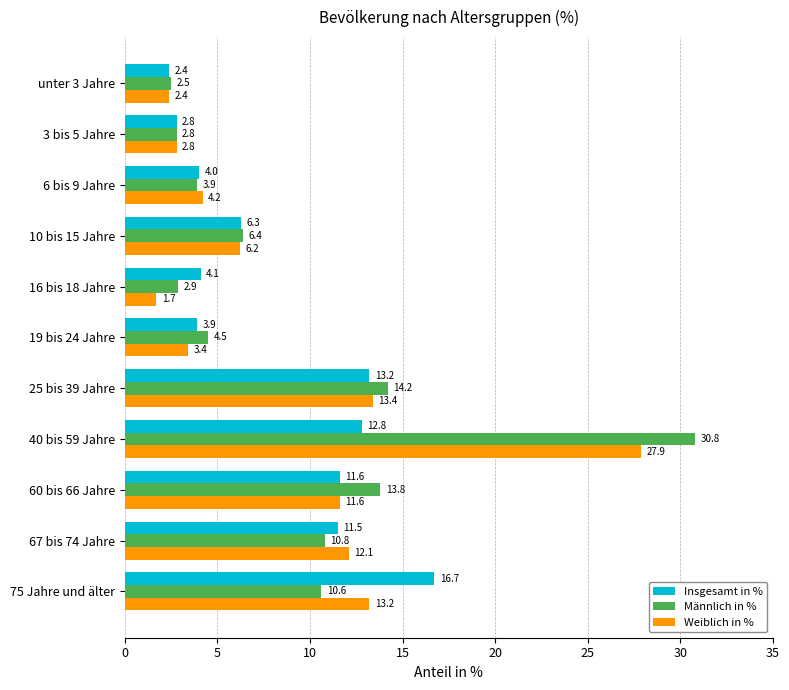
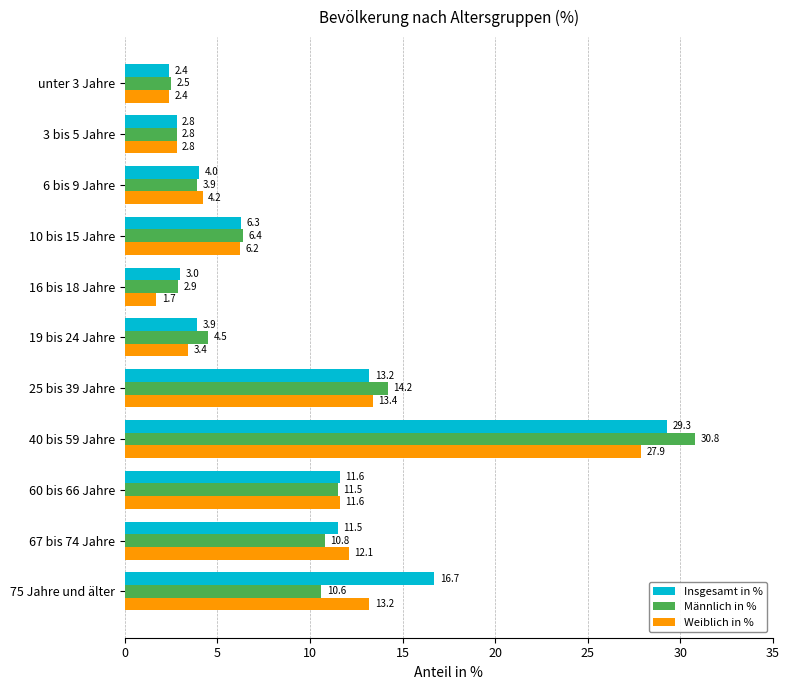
Insgesamt in %, 16 bis 18 Jahre: 4.1 -> 3.0
Insgesamt in %, 40 bis 59 Jahre: 12.8 -> 29.3
Männlich in %, 60 bis 66 Jahre: 13.8 -> 11.5
